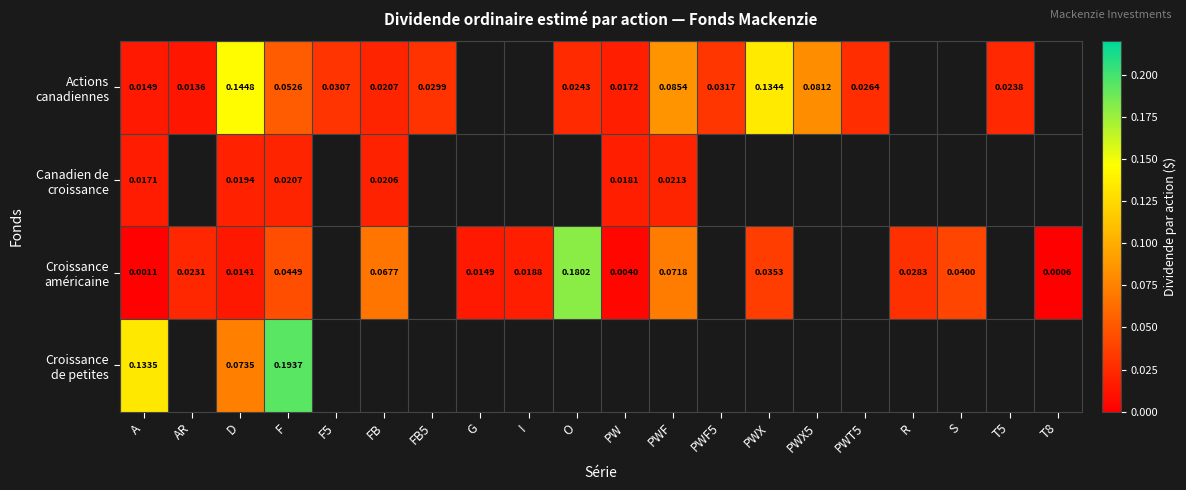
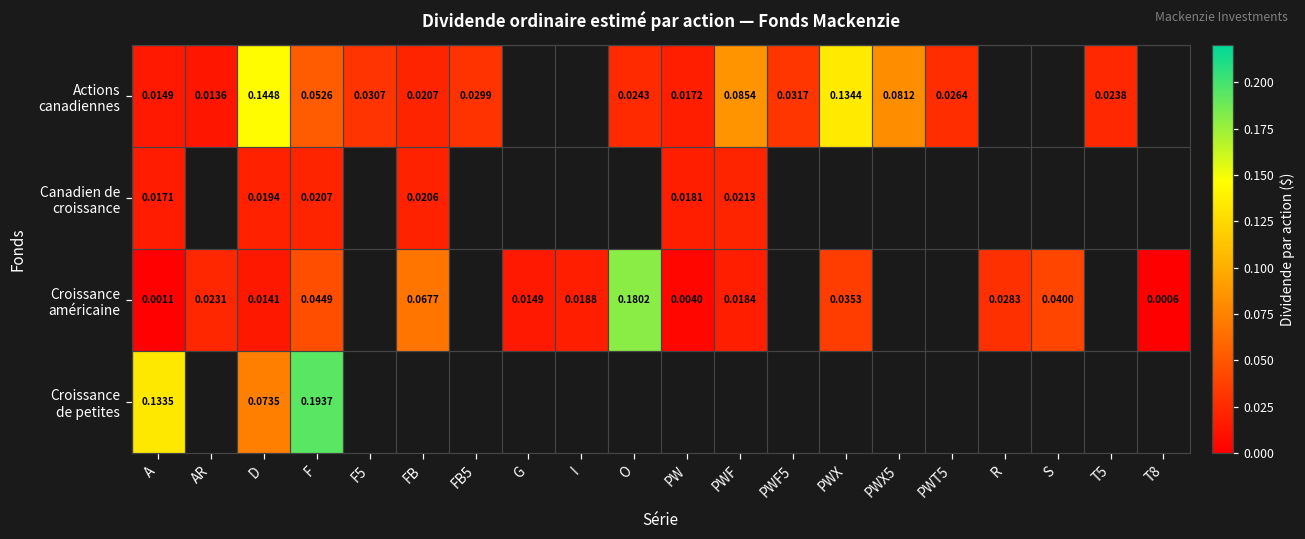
Croissance américaine, PWF: 0.0718 -> 0.0184
